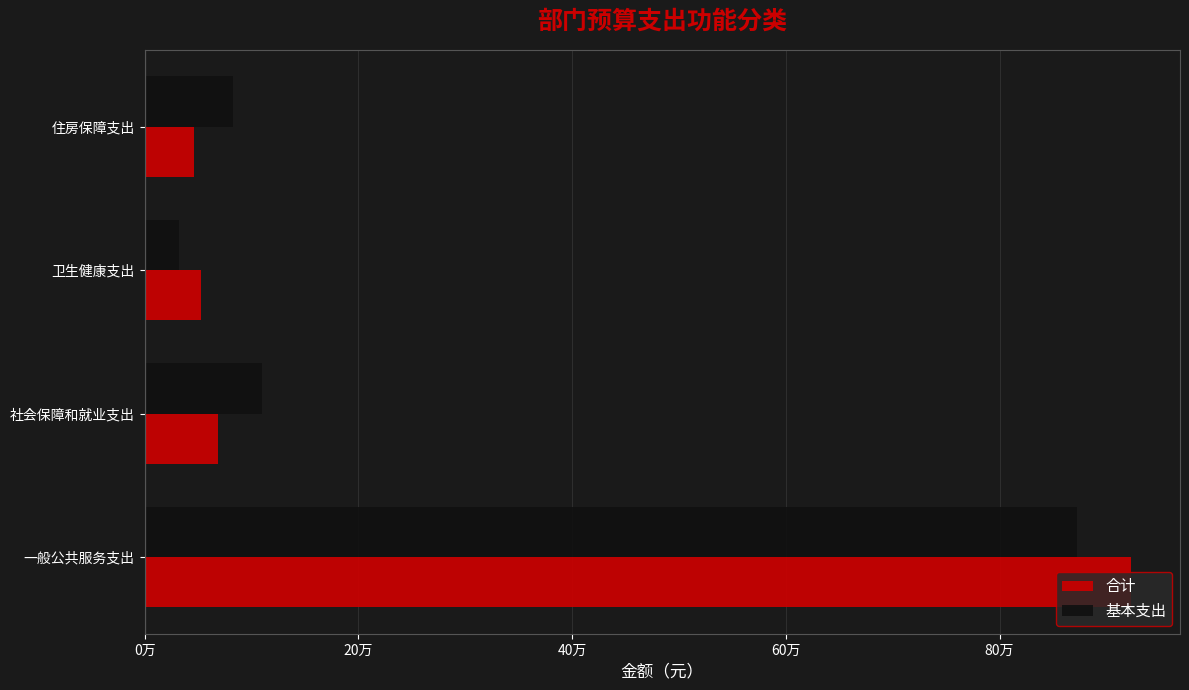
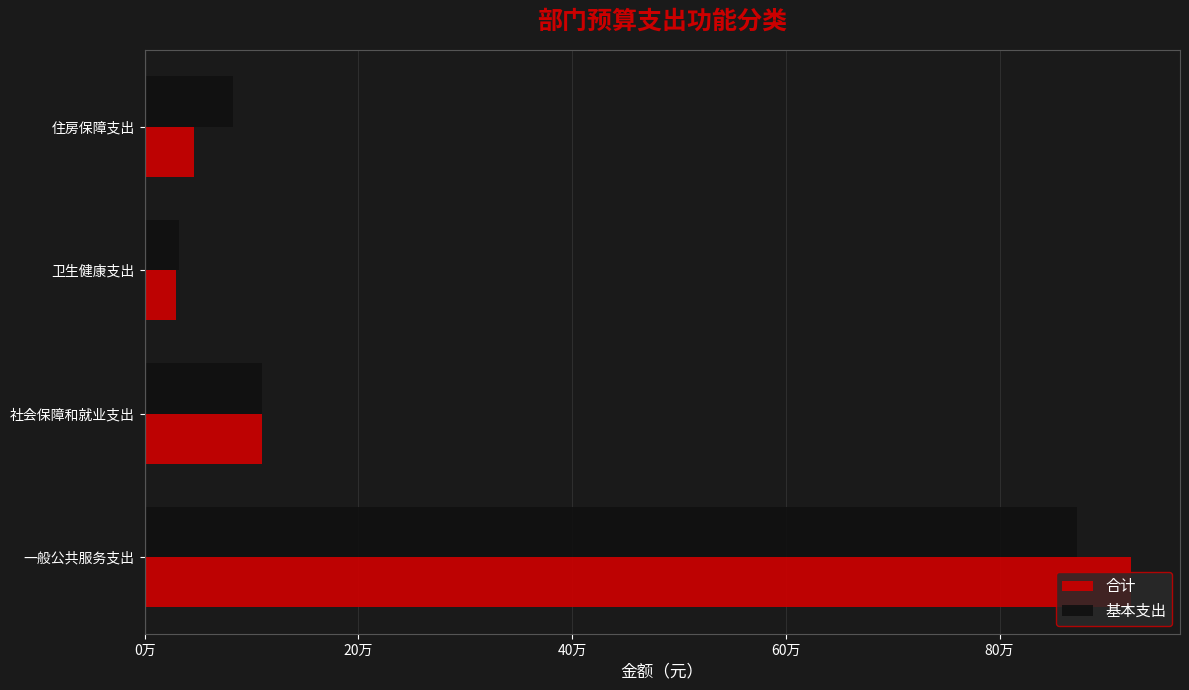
合计, 卫生健康支出: 5.3万 -> 3.0万
合计, 社会保障和就业支出: 6.9万 -> 11.0万
